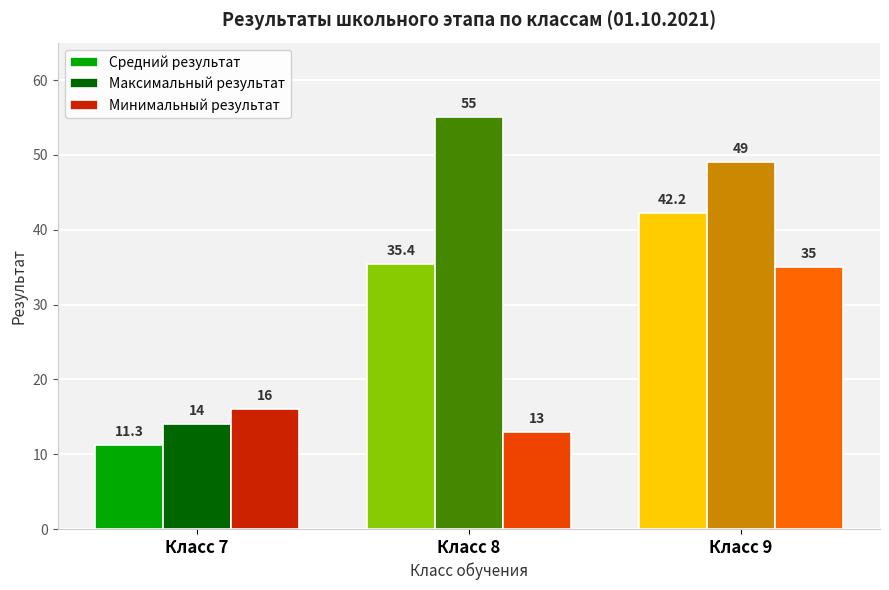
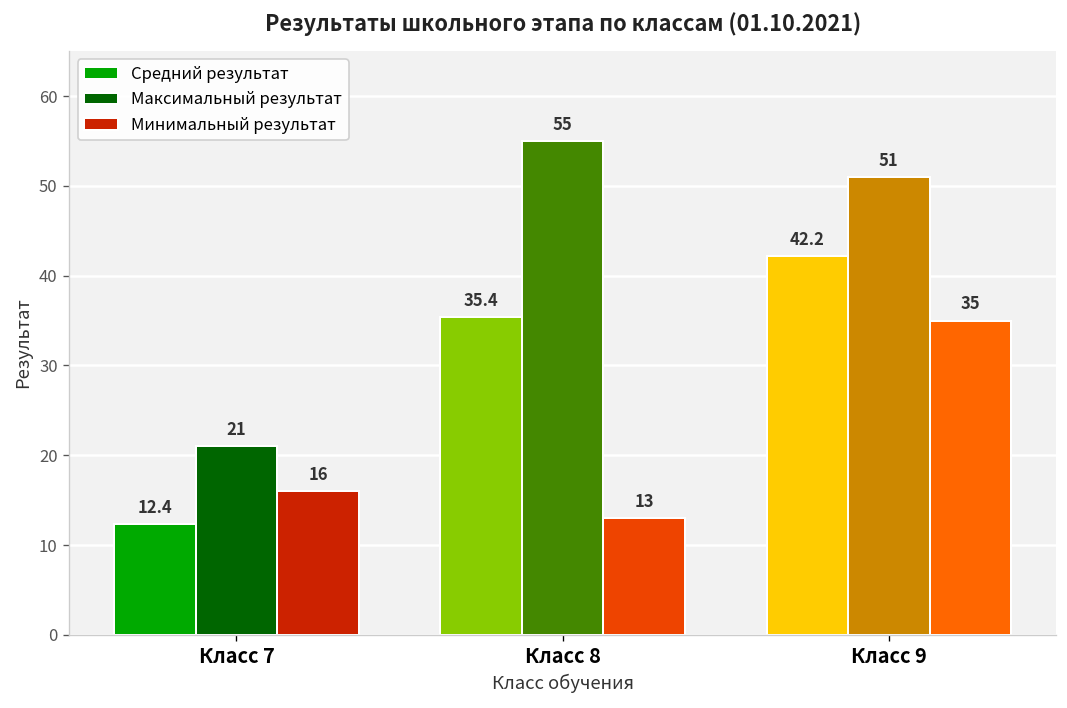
Средний результат, Класс 7: 11.3 -> 12.4
Максимальный результат, Класс 7: 14 -> 21
Максимальный результат, Класс 9: 49 -> 51
